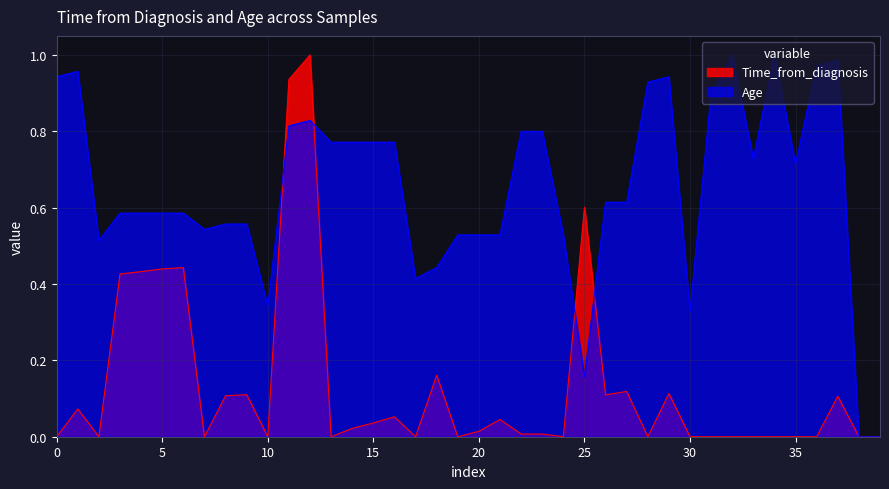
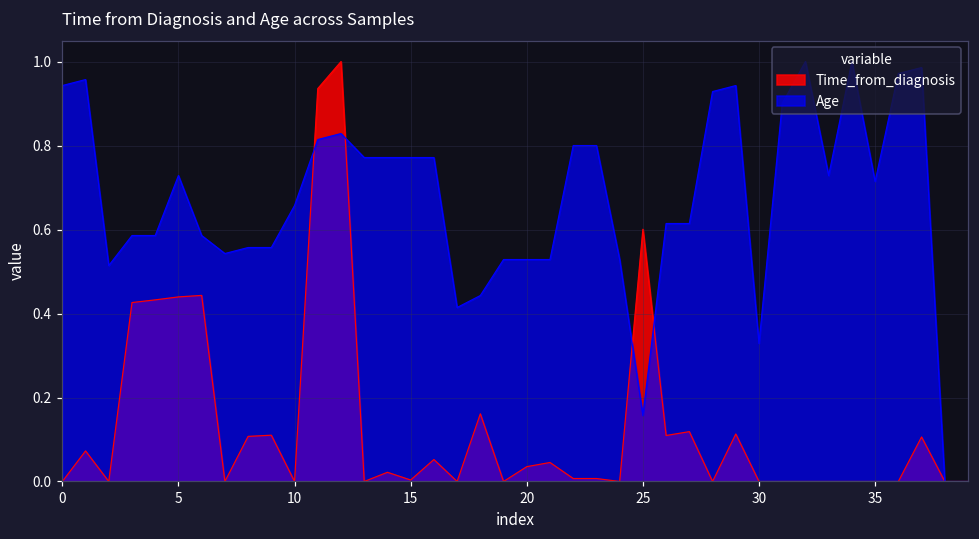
Age, 5: 0.59 -> 0.73
Age, 10: 0.34 -> 0.66
Time_from_diagnosis, 15: 0.04 -> 0.00
Time_from_diagnosis, 20: 0.01 -> 0.04
